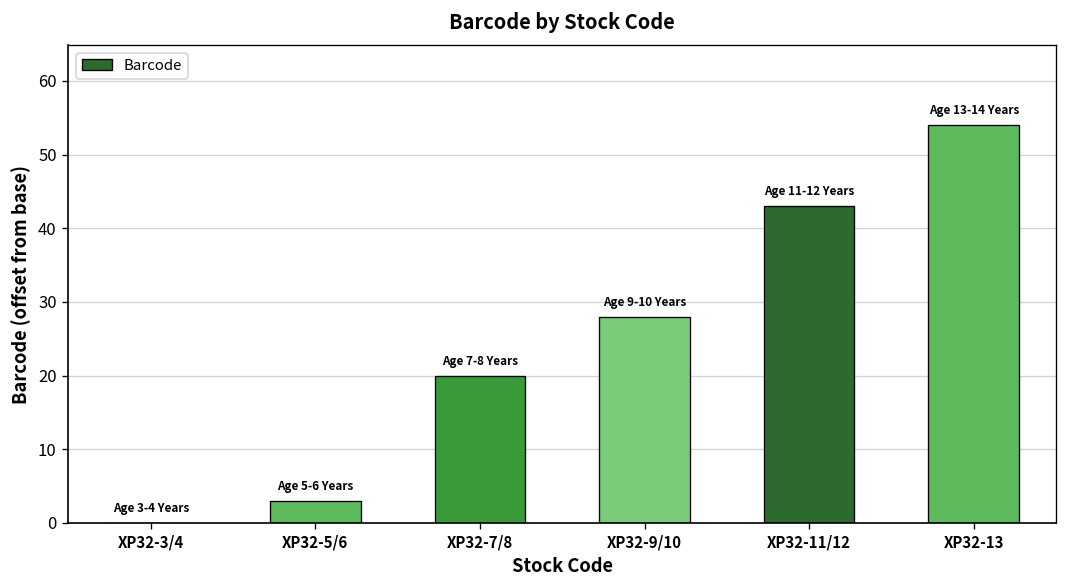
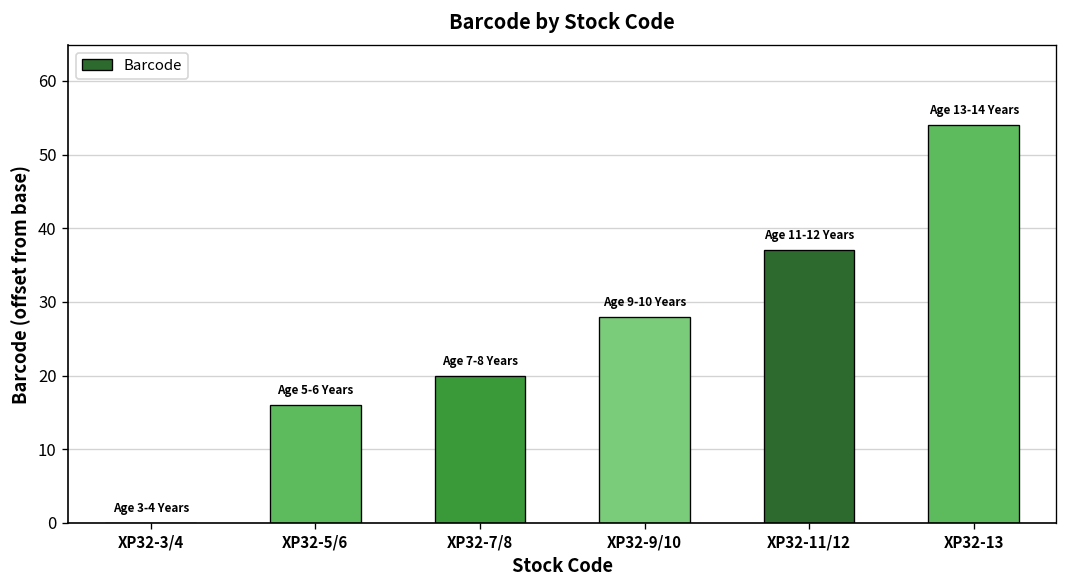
XP32-5/6: 3 -> 16
XP32-11/12: 43 -> 37
